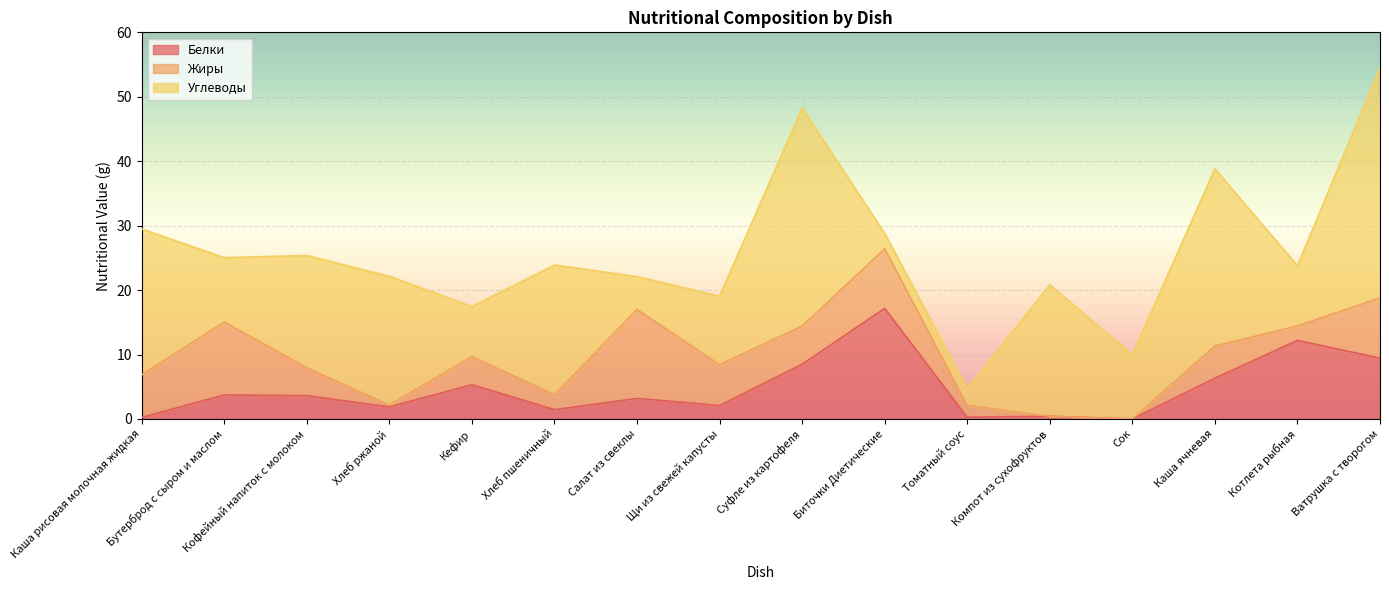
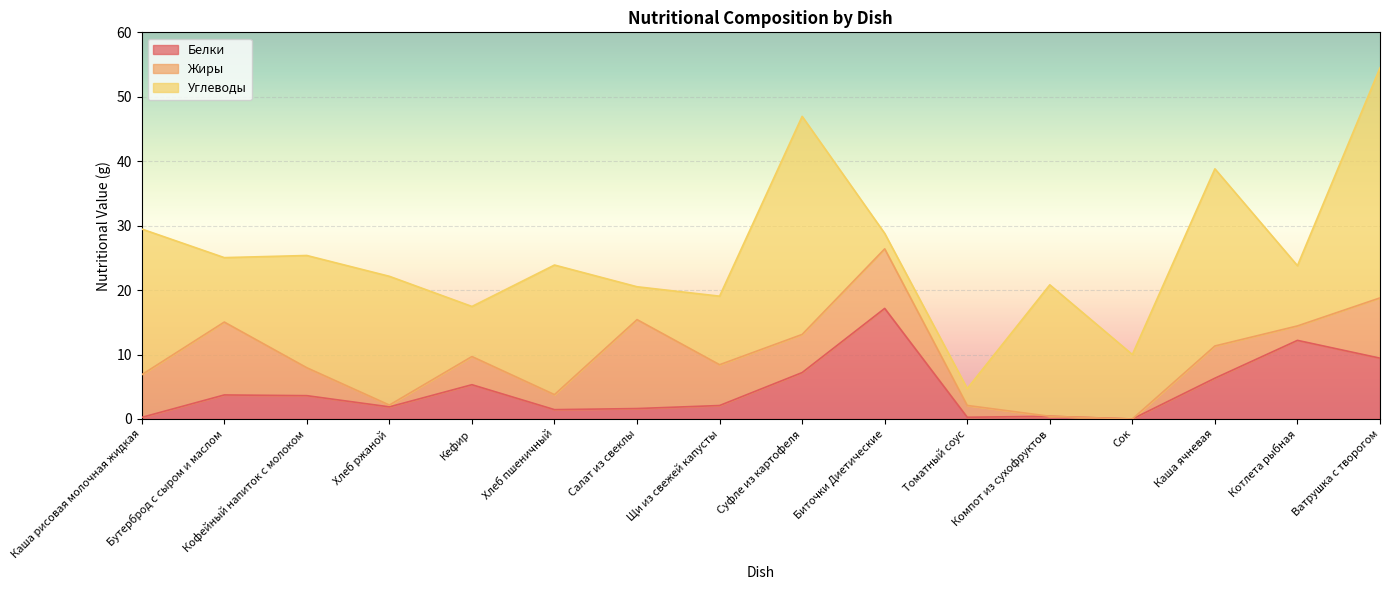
Белки, Салат из свеклы: 3 -> 2
Белки, Суфле из картофеля: 9 -> 7
